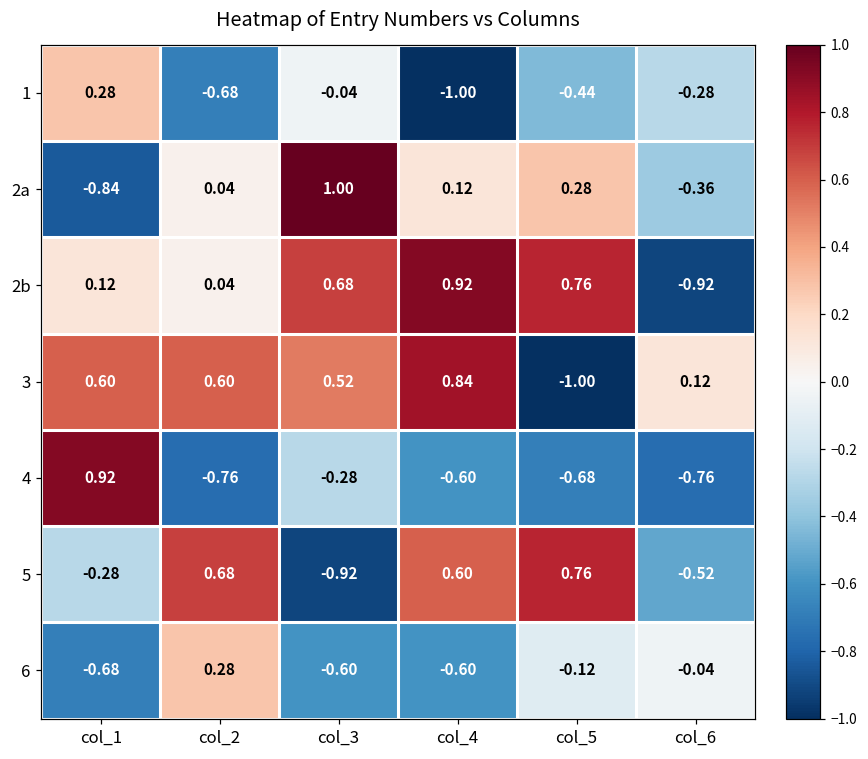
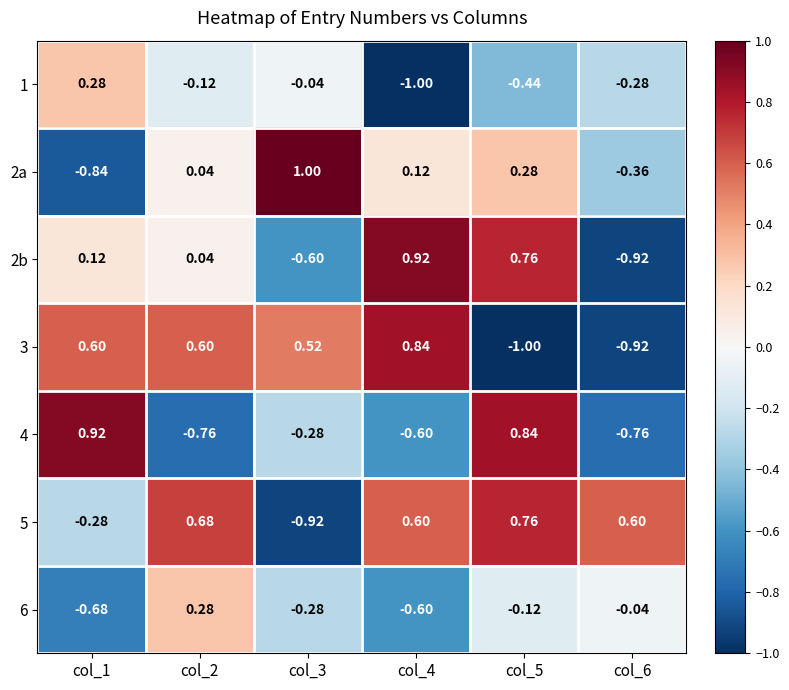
1, col_2: -0.68 -> -0.12
2b, col_3: 0.68 -> -0.60
3, col_6: 0.12 -> -0.92
4, col_5: -0.68 -> 0.84
5, col_6: -0.52 -> 0.60
6, col_3: -0.60 -> -0.28
